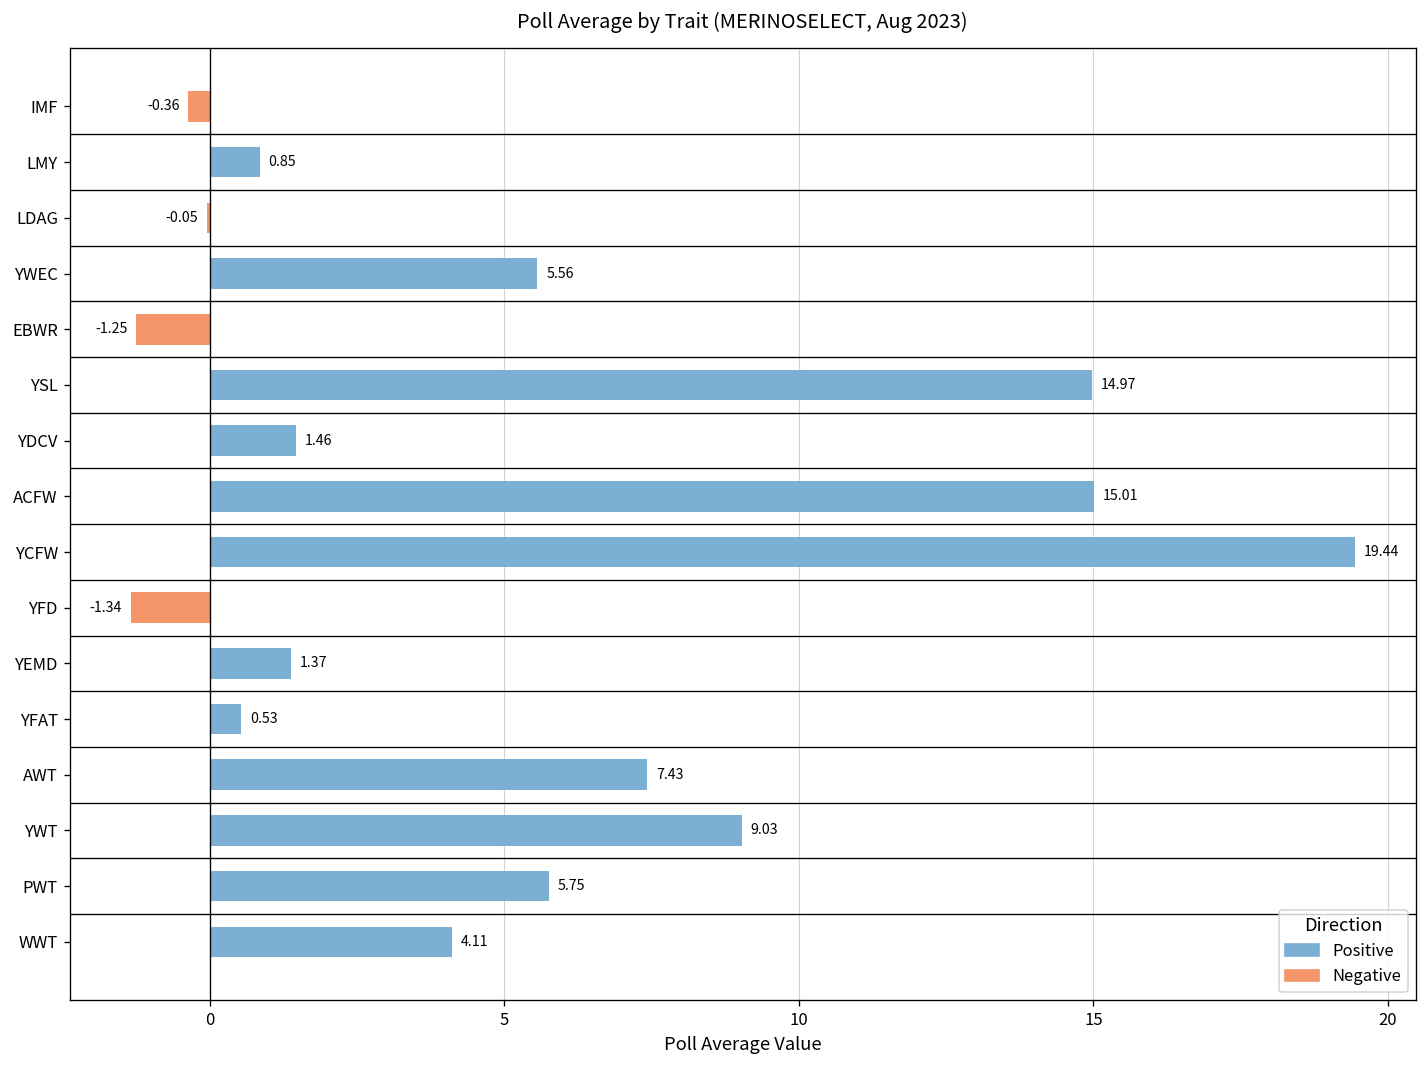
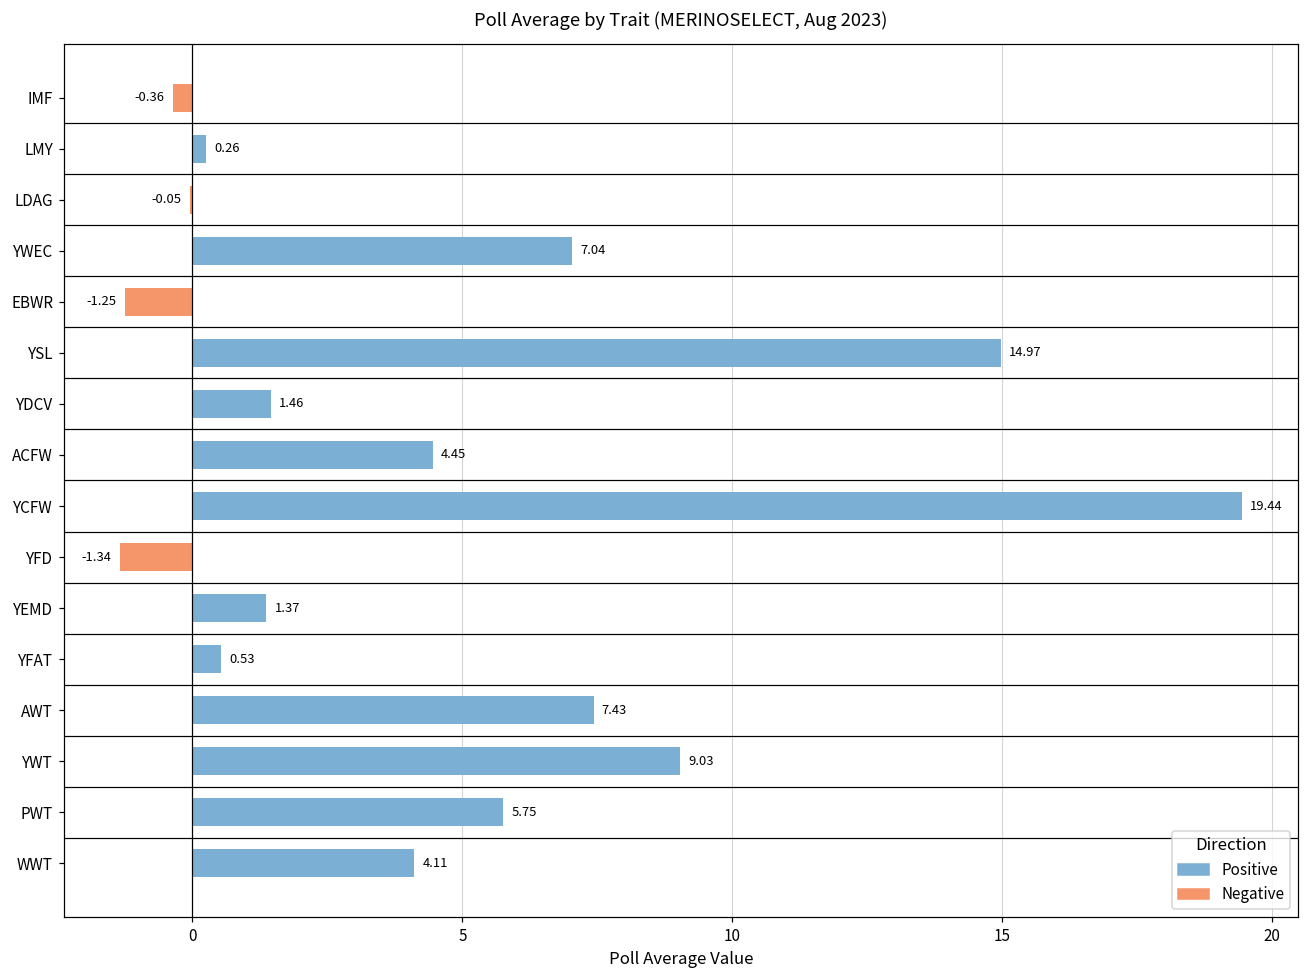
Positive, LMY: 0.85 -> 0.26
Positive, YWEC: 5.56 -> 7.04
Positive, ACFW: 15.01 -> 4.45
